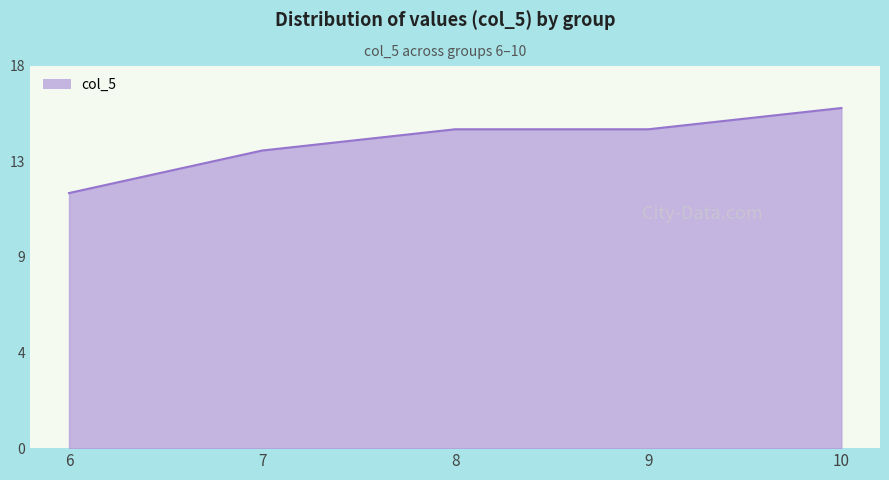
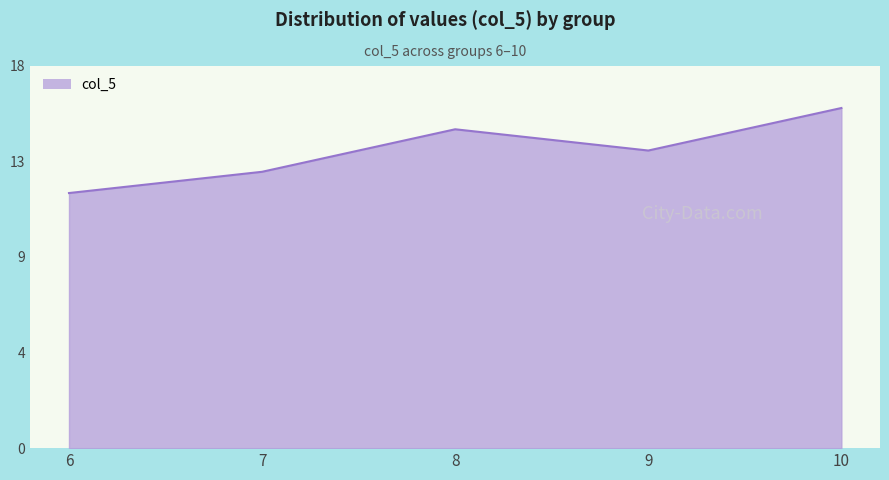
7: 14 -> 13
9: 15 -> 14
